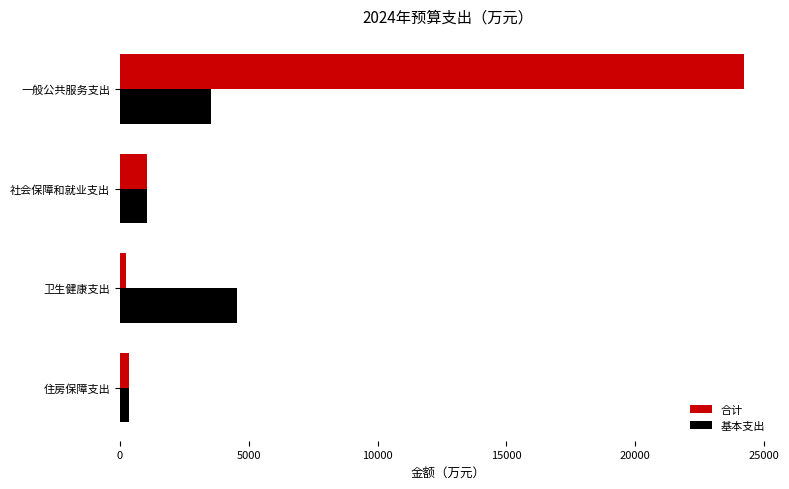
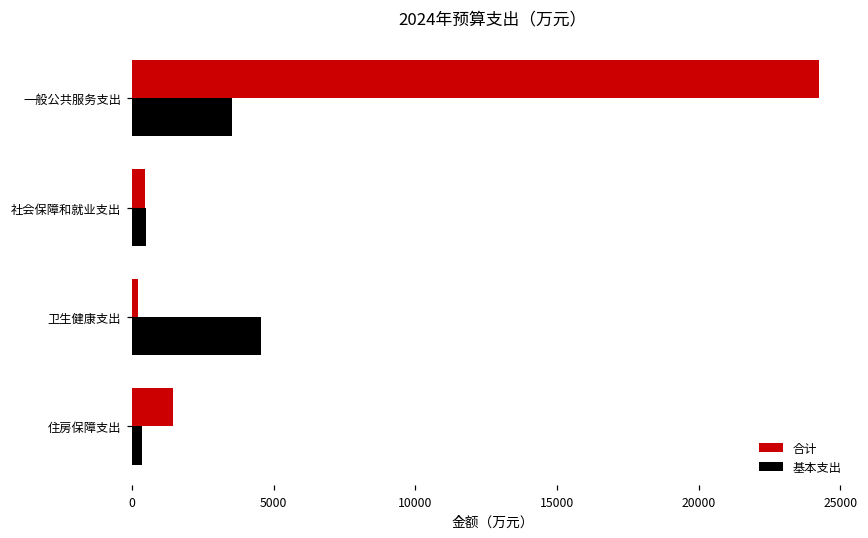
合计, 社会保障和就业支出: 1000 -> 500
基本支出, 社会保障和就业支出: 1000 -> 500
合计, 住房保障支出: 400 -> 1400
